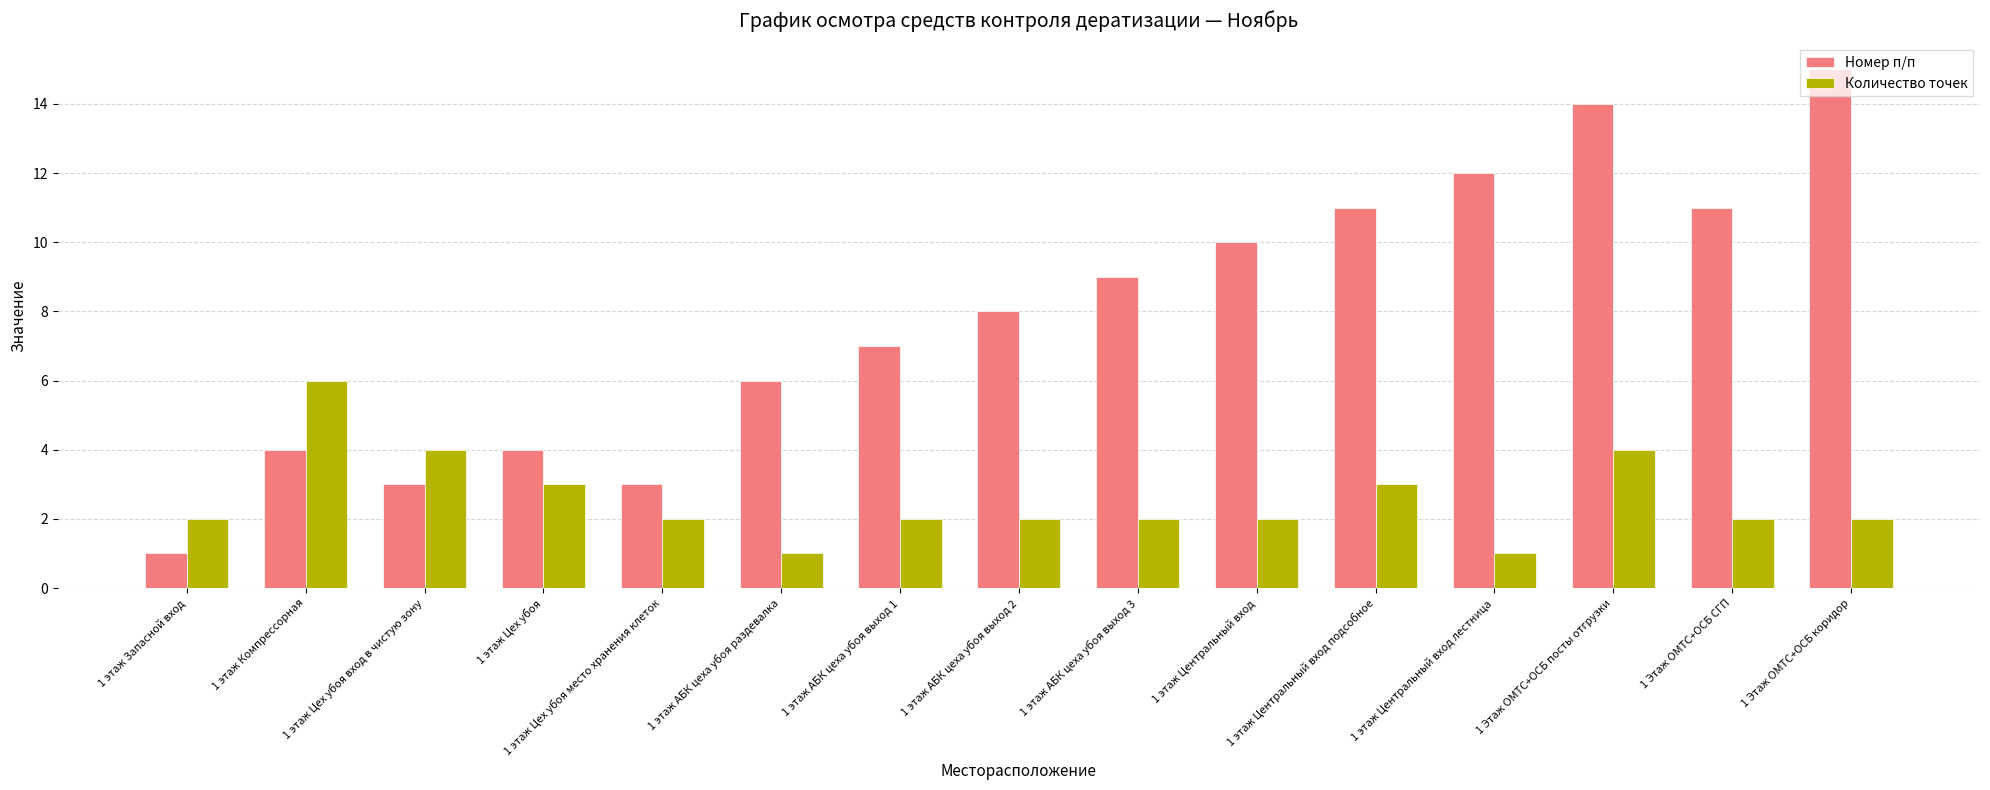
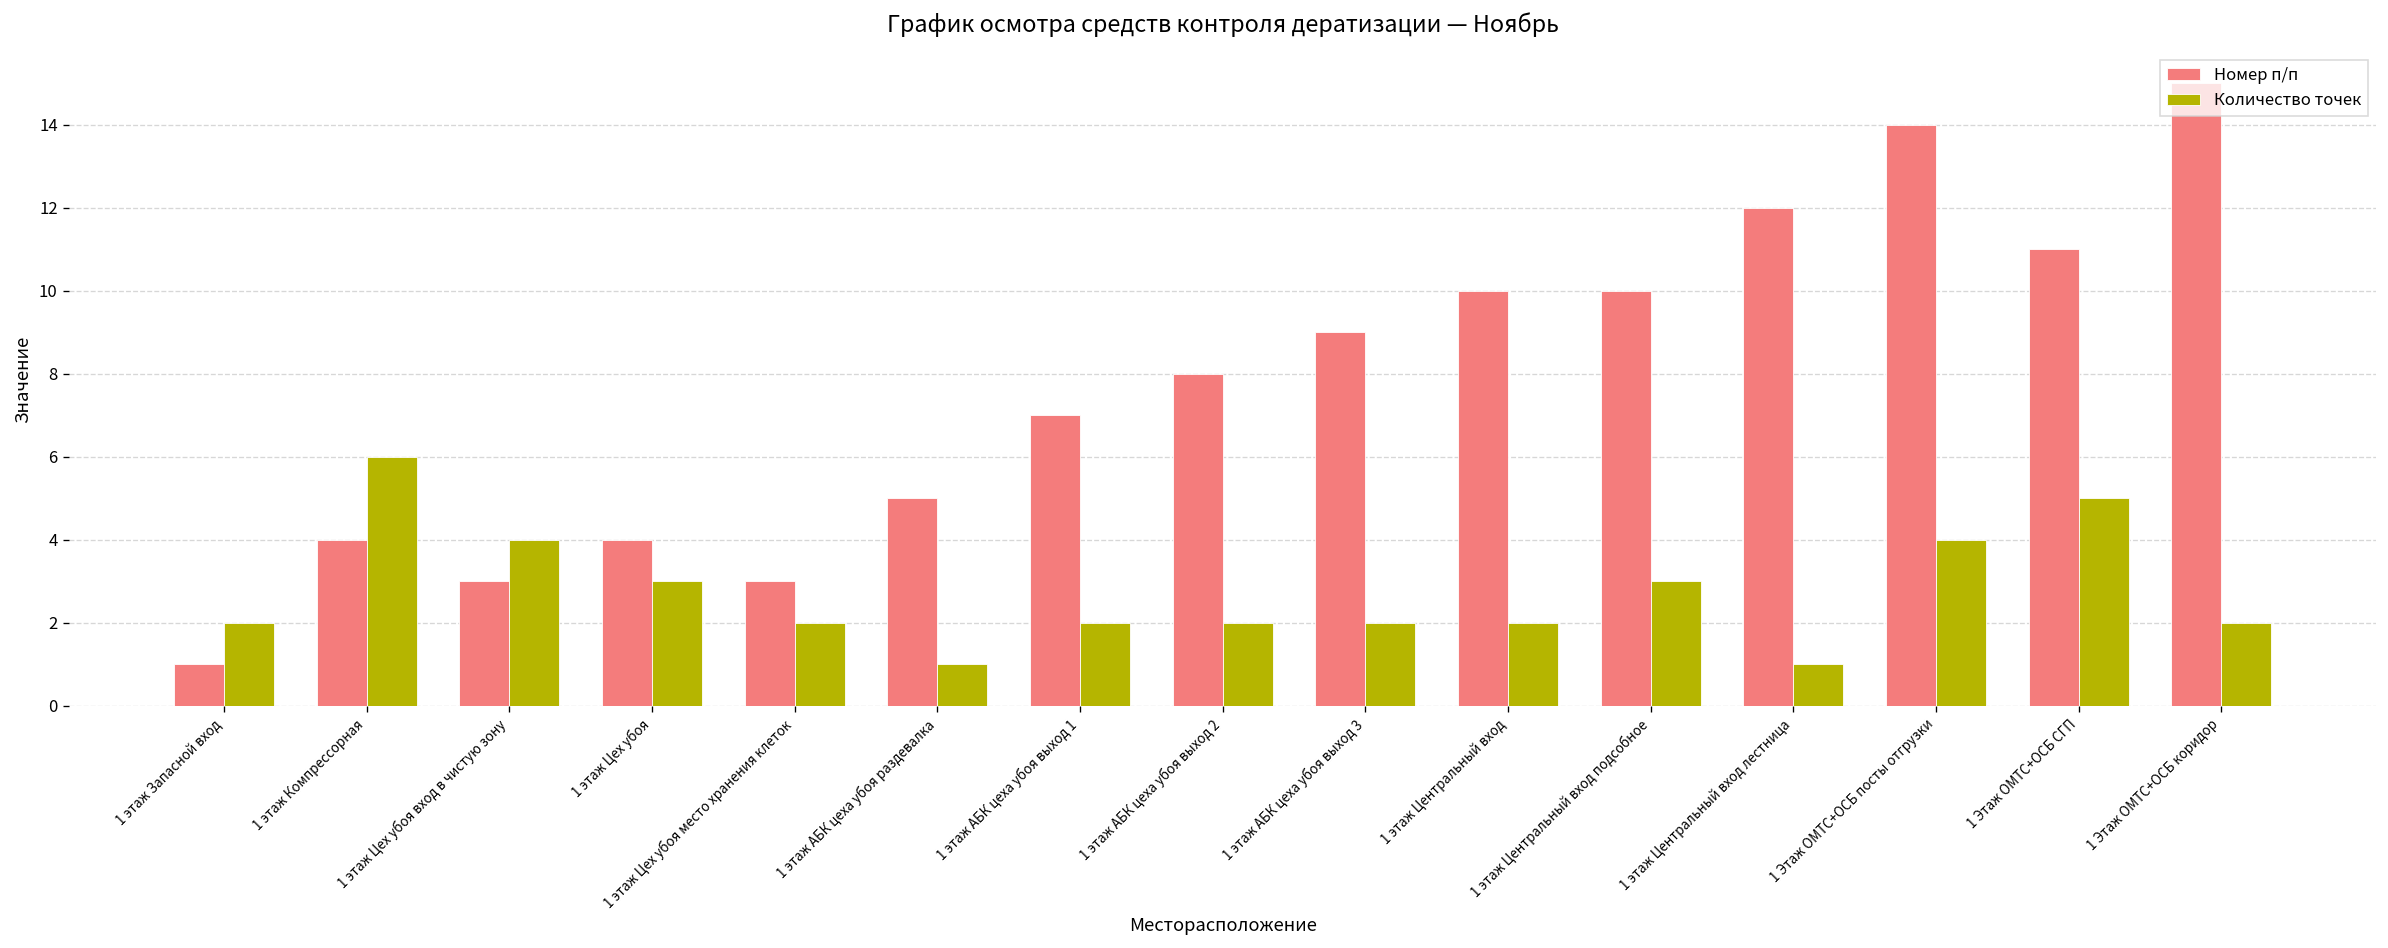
Номер п/п, 1 этаж АБК цеха убоя раздевалка: 6 -> 5
Номер п/п, 1 этаж Центральный вход подсобное: 11 -> 10
Количество точек, 1 Этаж ОМТС+ОСБ СГП: 2 -> 5
